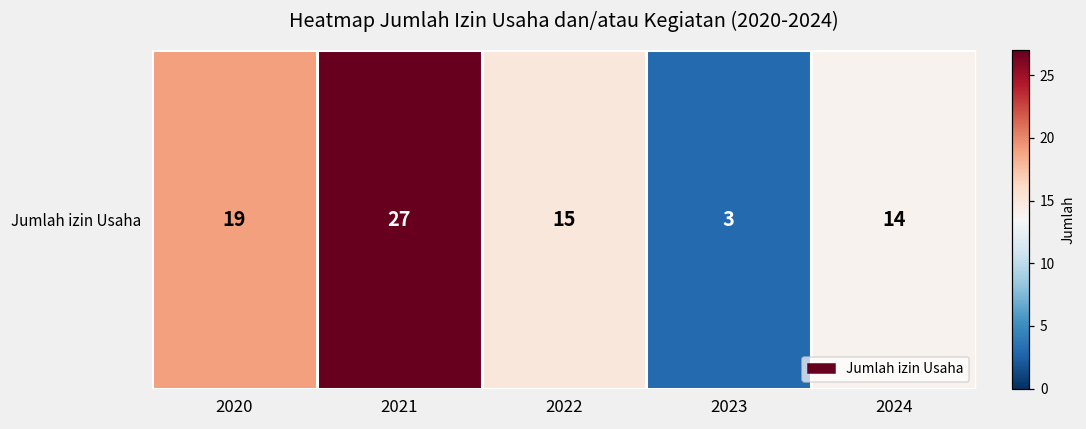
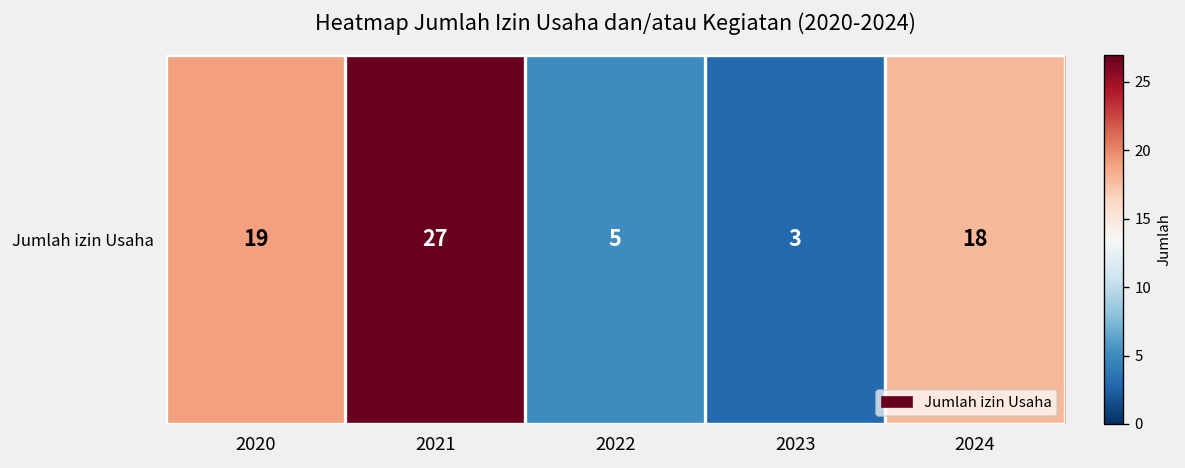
Jumlah izin Usaha, 2022: 15 -> 5
Jumlah izin Usaha, 2024: 14 -> 18
